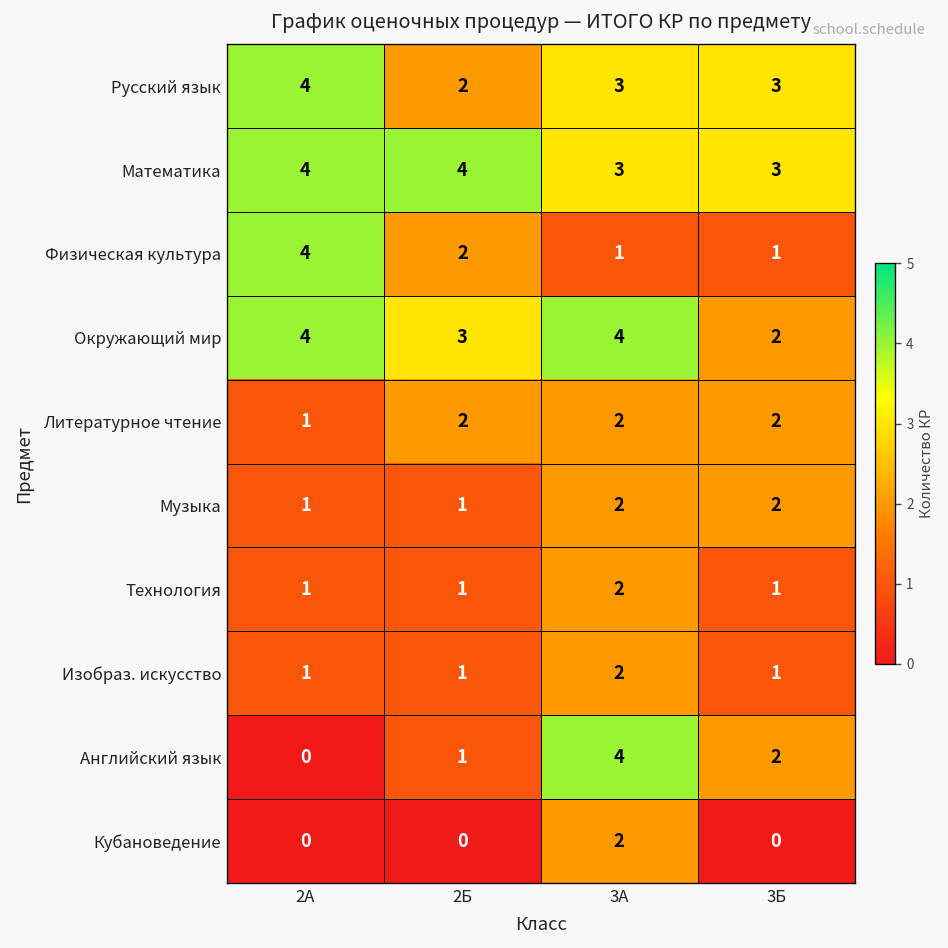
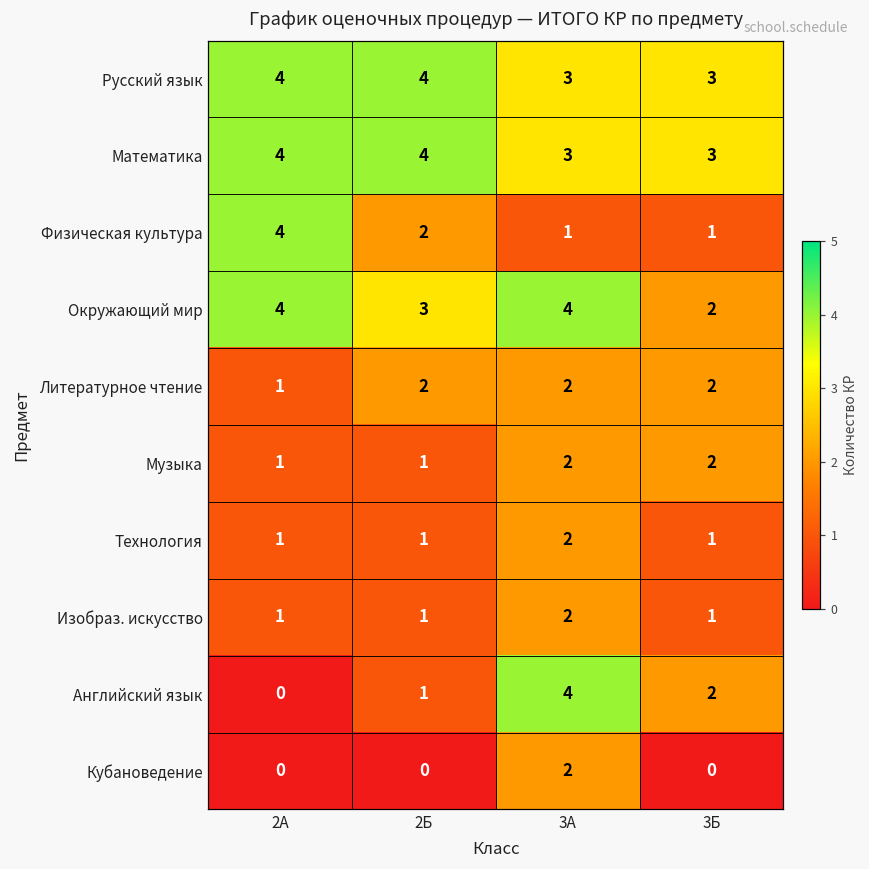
Русский язык, 2Б: 2 -> 4
